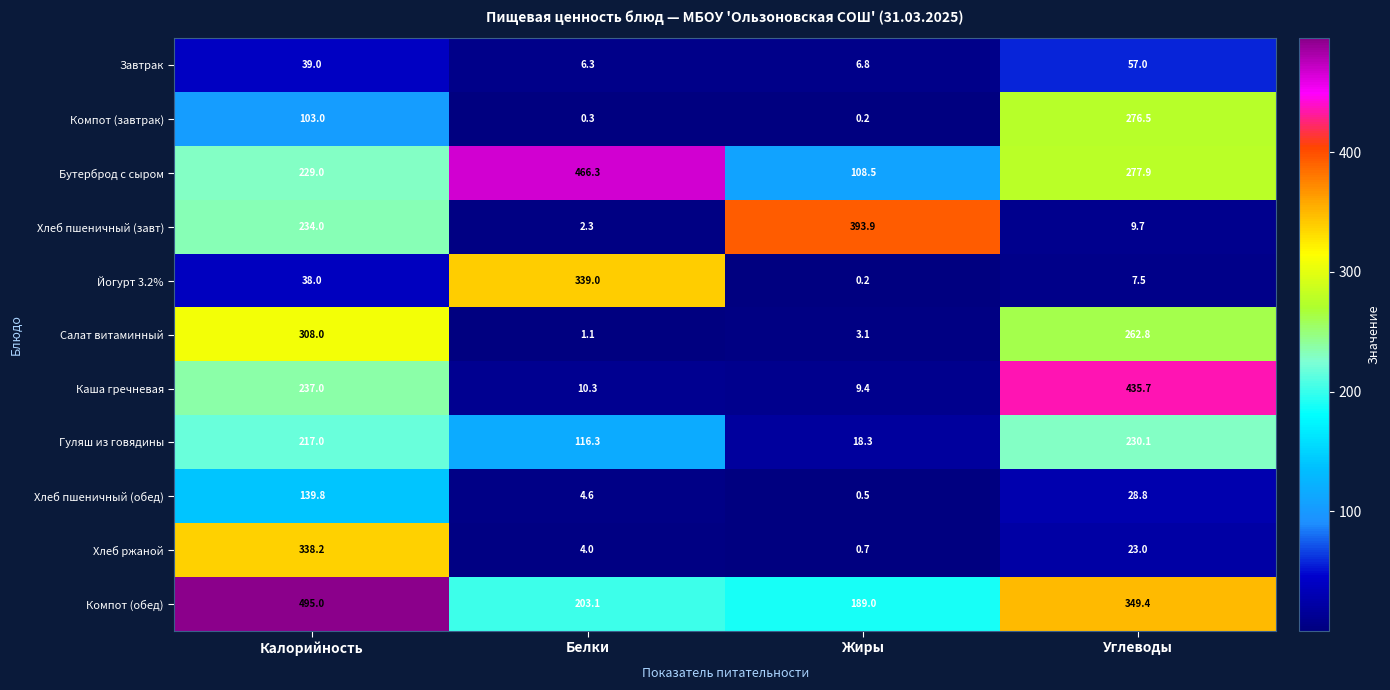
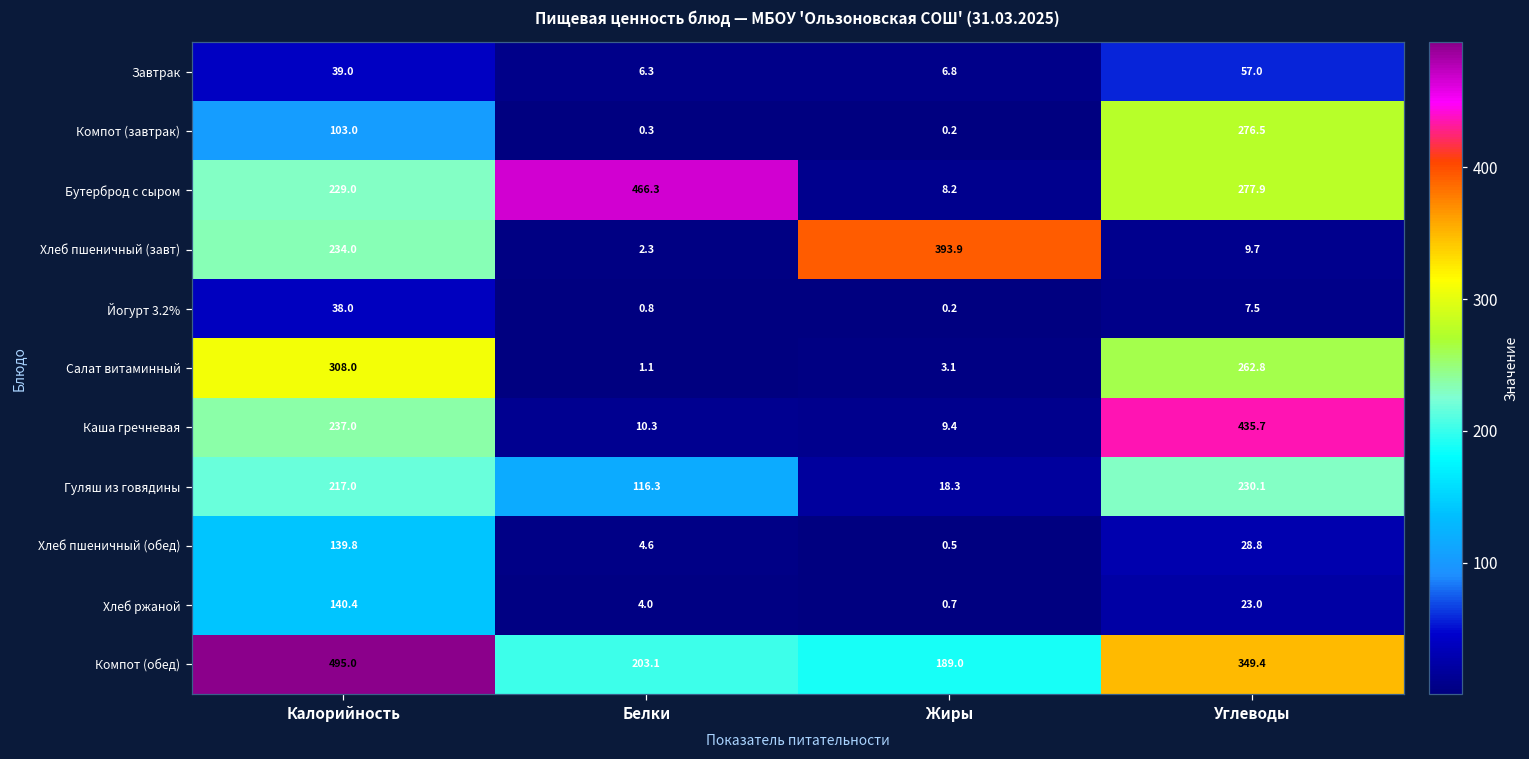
Бутерброд с сыром, Жиры: 108.5 -> 8.2
Йогурт 3.2%, Белки: 339.0 -> 0.8
Хлеб ржаной, Калорийность: 338.2 -> 140.4
